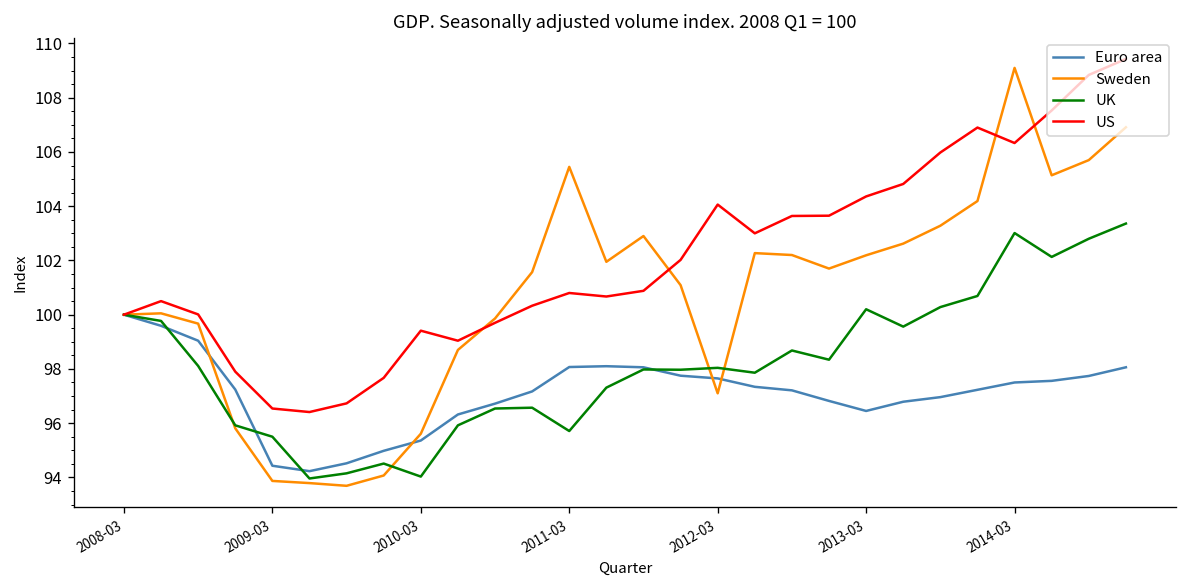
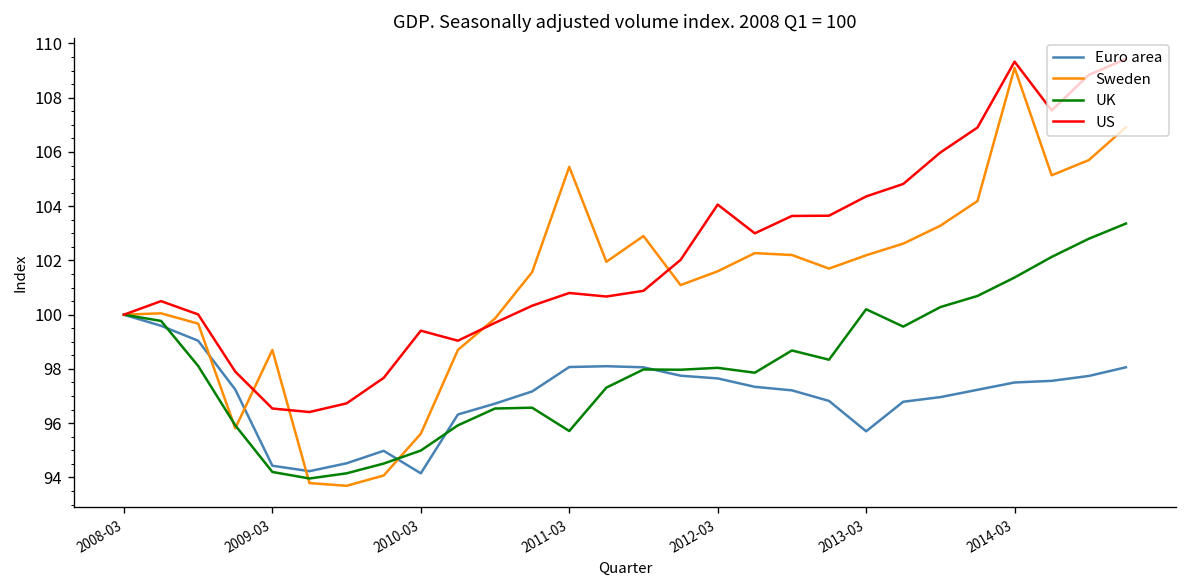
Sweden, 2009-03: 93.9 -> 98.7
UK, 2009-03: 95.5 -> 94.2
Euro area, 2010-03: 95.4 -> 94.2
UK, 2010-03: 94.0 -> 95.0
Sweden, 2012-03: 97.1 -> 101.6
Euro area, 2013-03: 96.5 -> 95.7
UK, 2014-03: 103.0 -> 101.4
US, 2014-03: 106.3 -> 109.3
